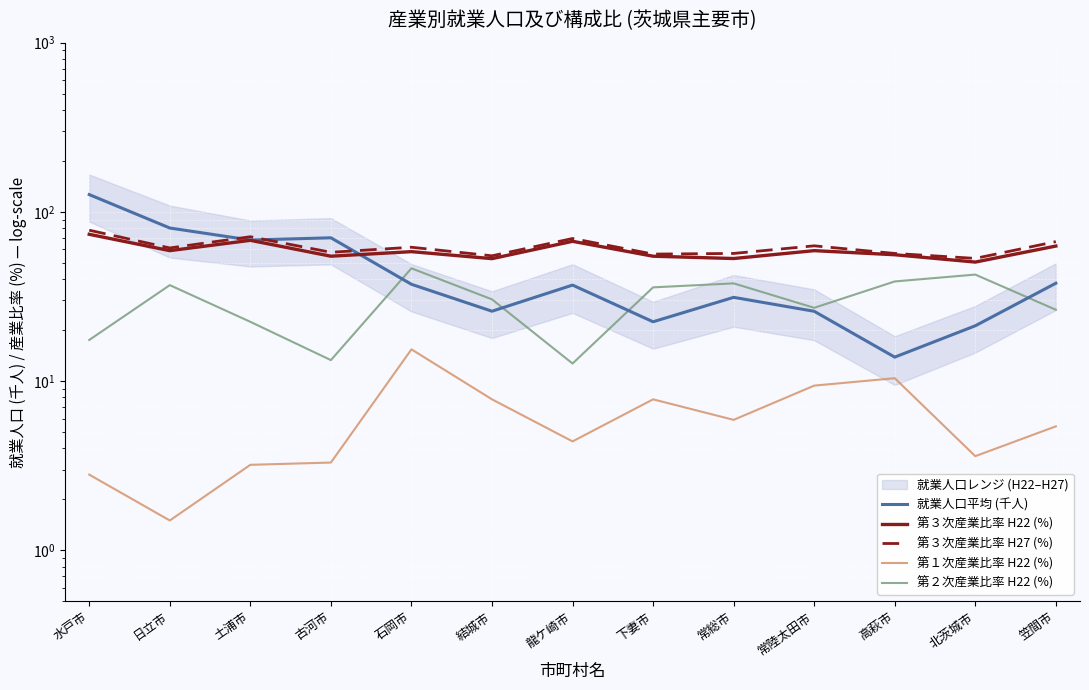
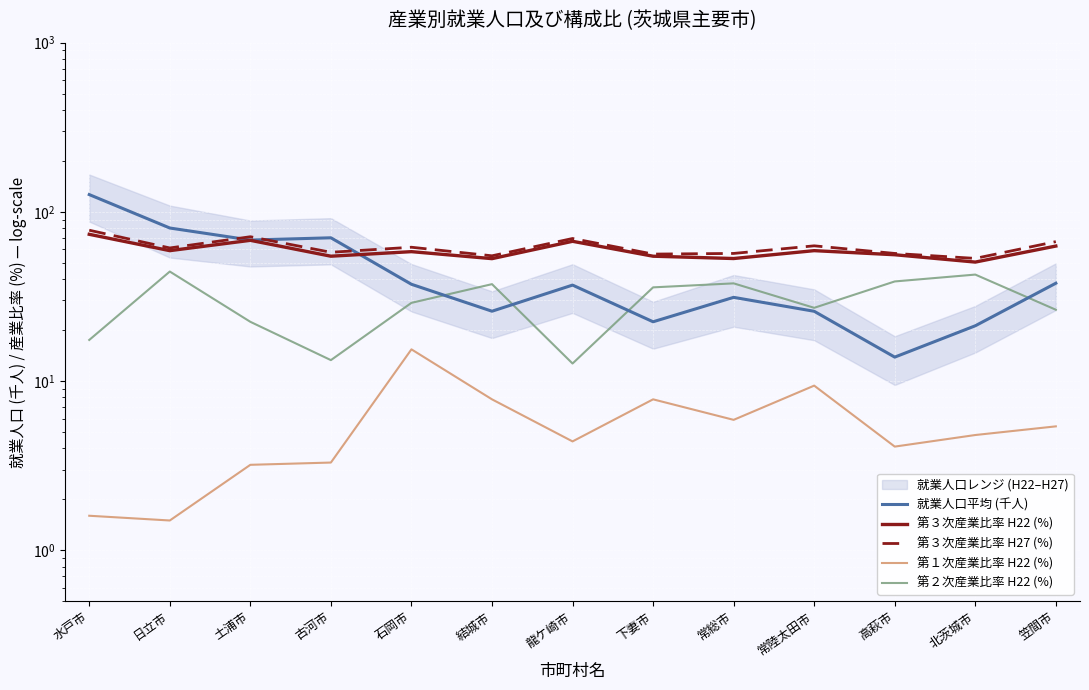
第１次産業比率 H22 (%), 水戸市: 2.8 -> 1.6
第２次産業比率 H22 (%), 日立市: 37 -> 44
第２次産業比率 H22 (%), 石岡市: 46 -> 29
第２次産業比率 H22 (%), 結城市: 30 -> 37
第１次産業比率 H22 (%), 高萩市: 10 -> 4.1
第１次産業比率 H22 (%), 北茨城市: 3.6 -> 4.8
